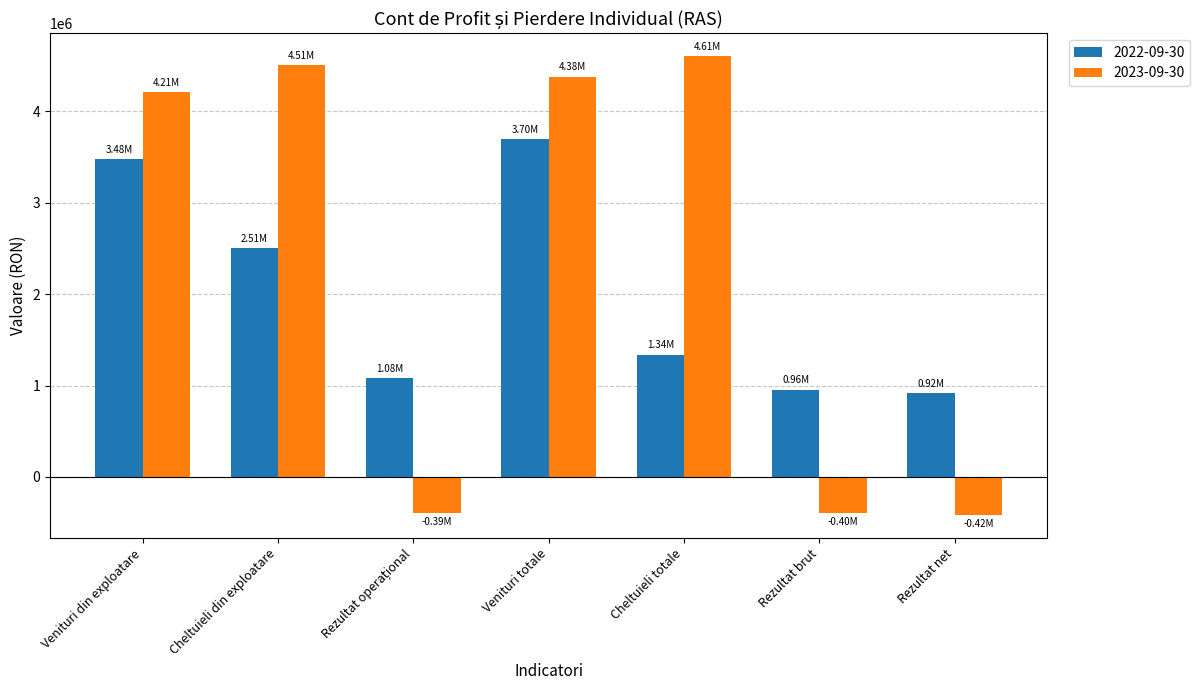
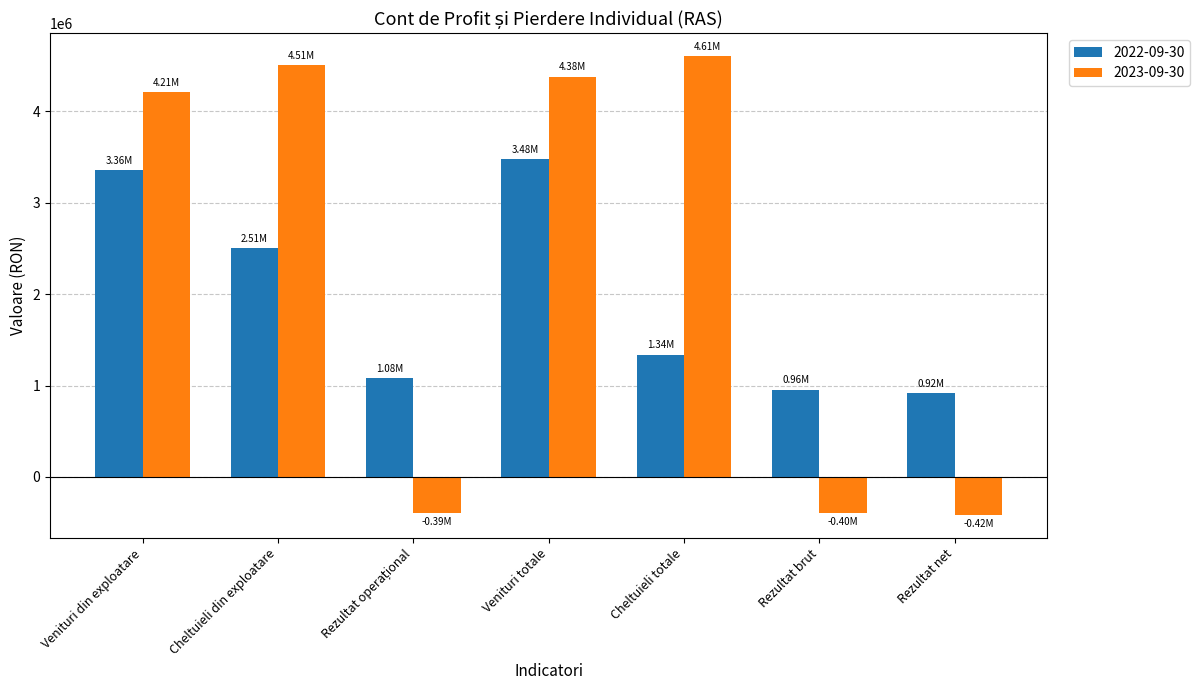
2022-09-30, Venituri din exploatare: 3.48M -> 3.36M
2022-09-30, Venituri totale: 3.70M -> 3.48M
